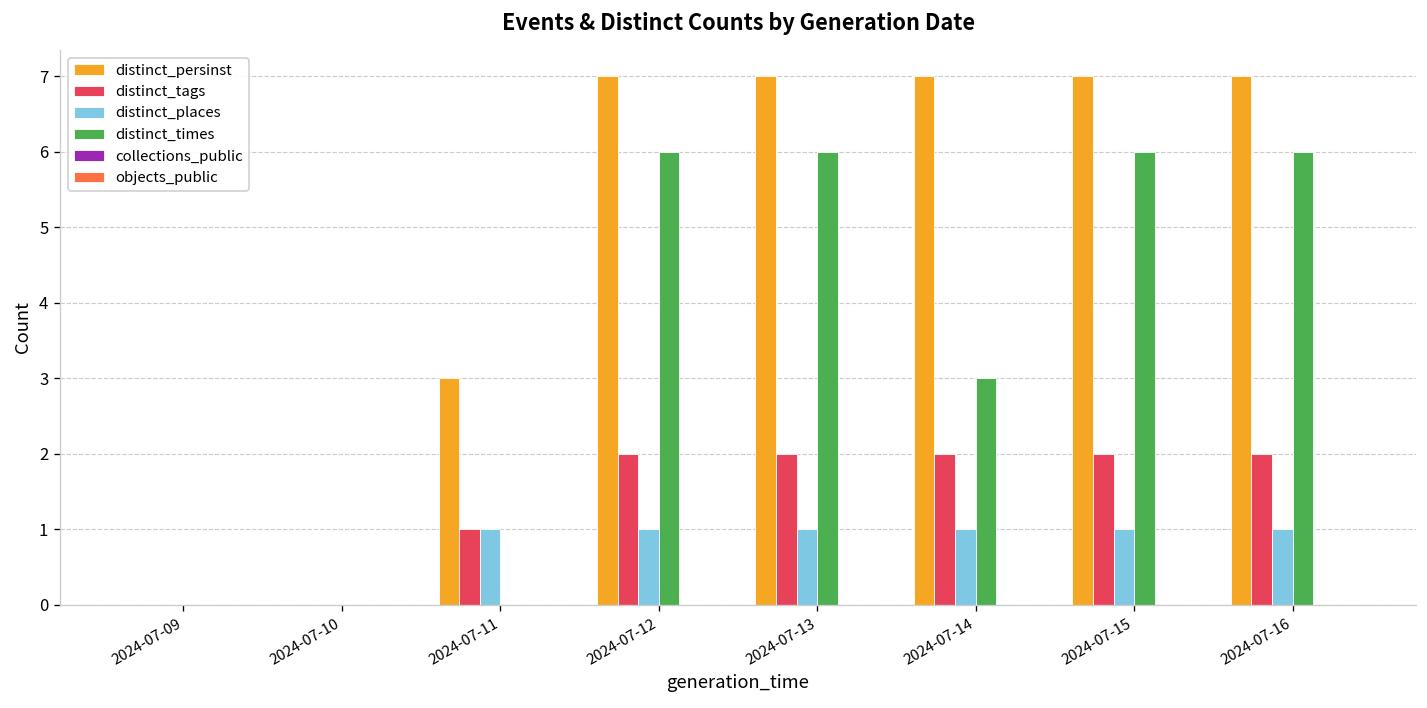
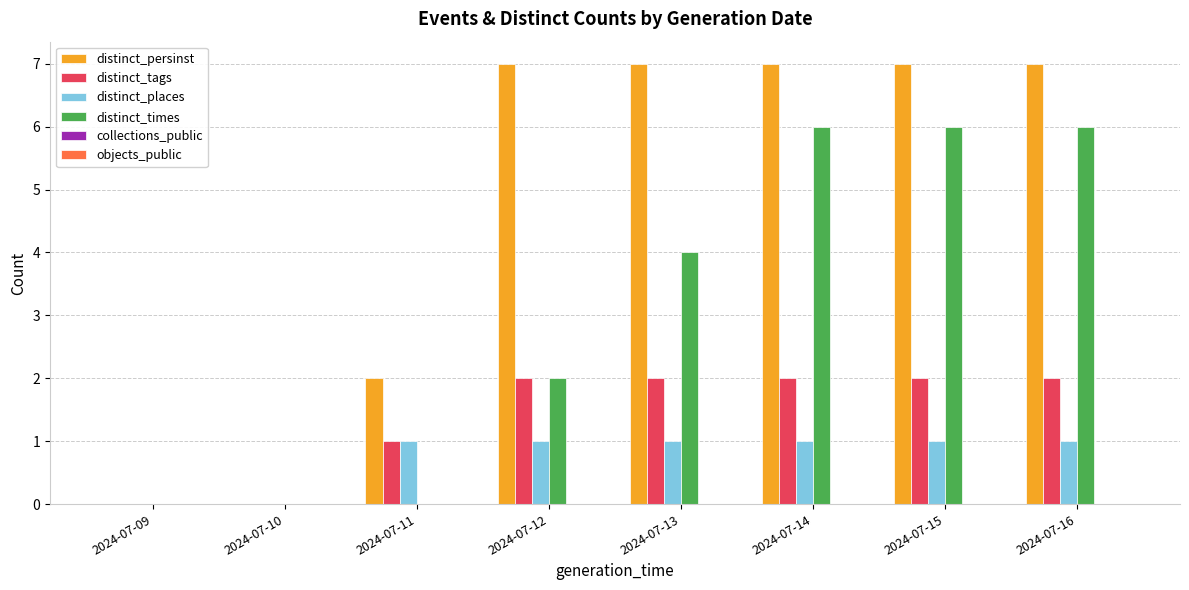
distinct_persinst, 2024-07-11: 3 -> 2
distinct_times, 2024-07-12: 6 -> 2
distinct_times, 2024-07-13: 6 -> 4
distinct_times, 2024-07-14: 3 -> 6
